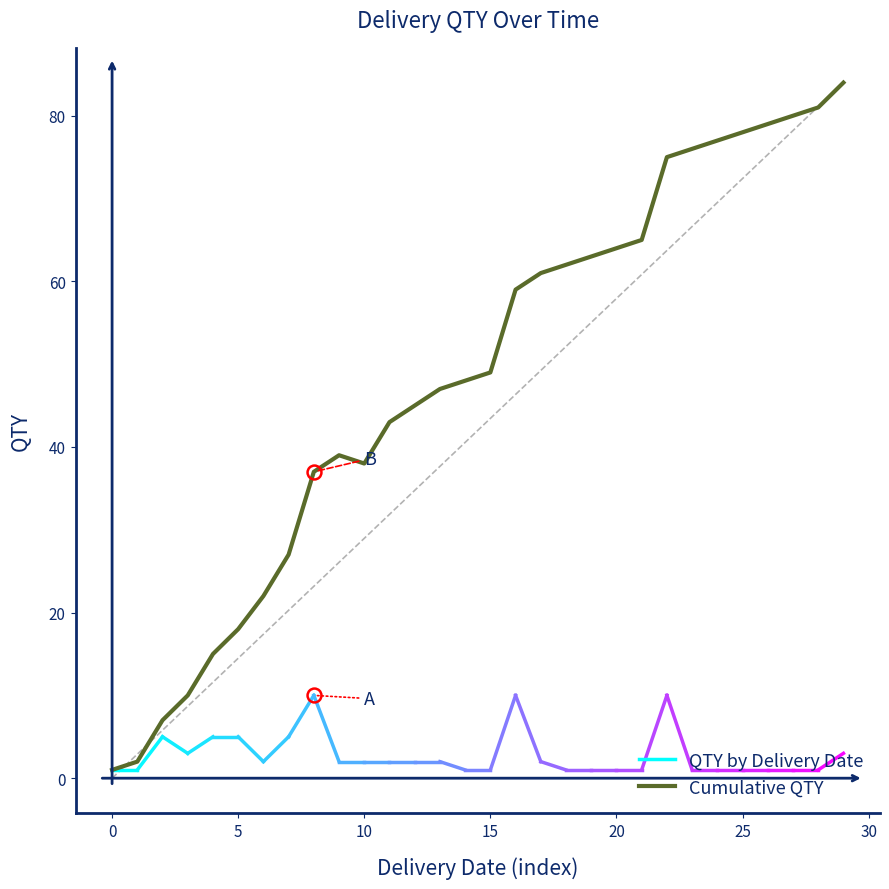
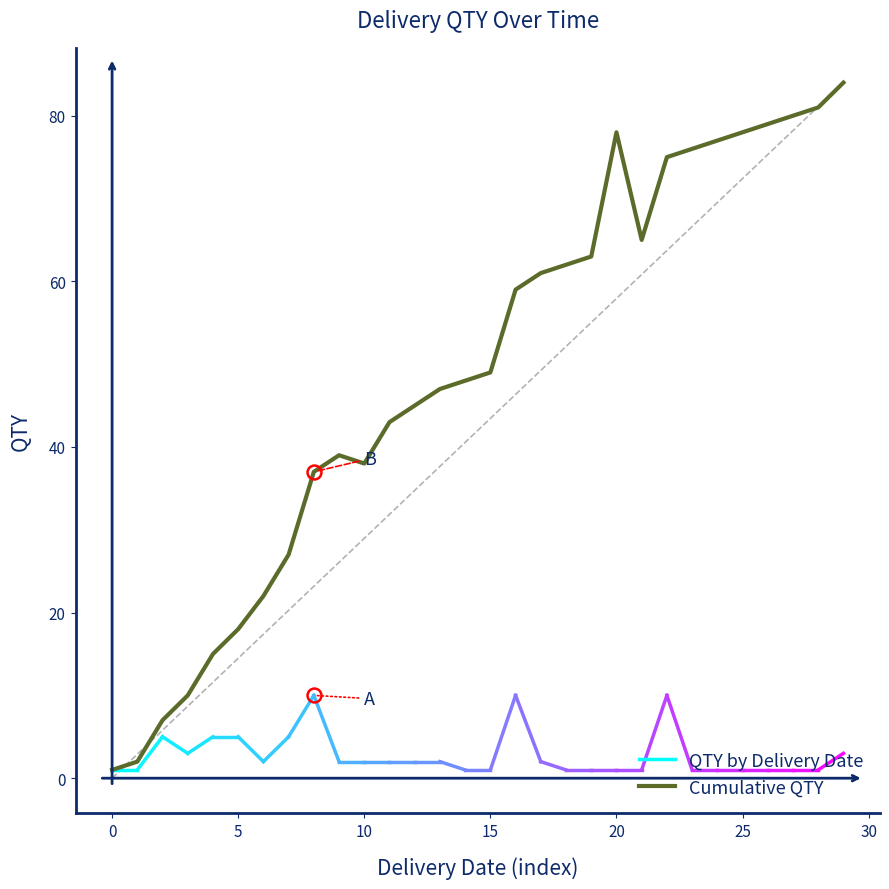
Cumulative QTY, 20: 64 -> 78
